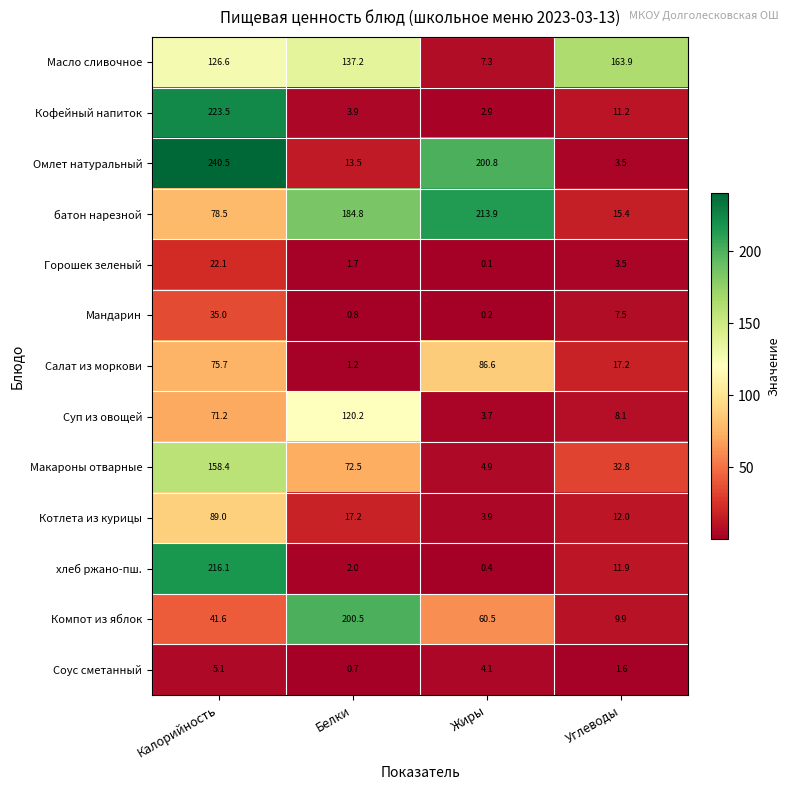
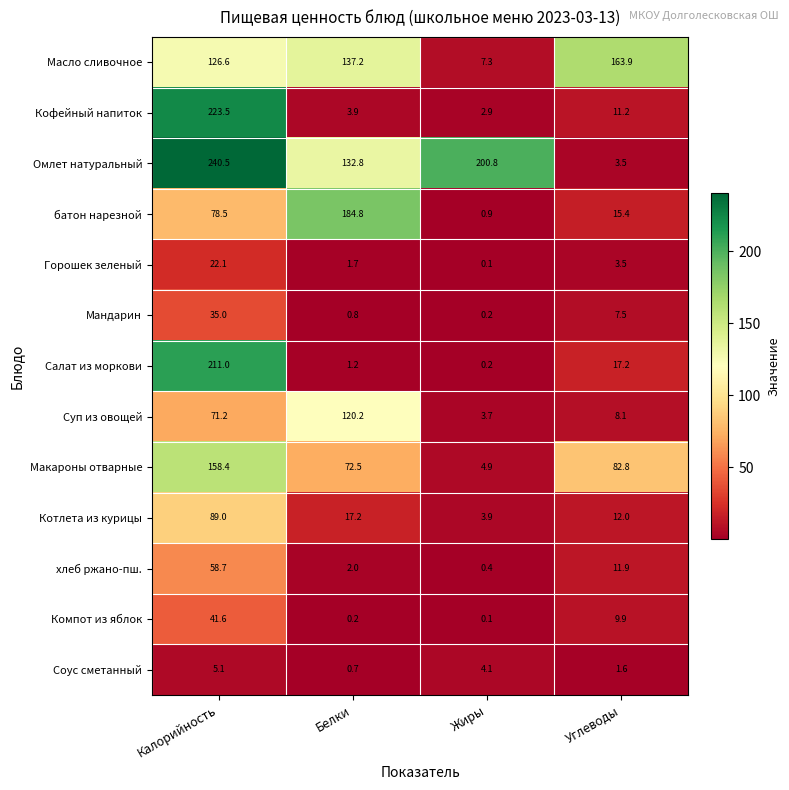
Омлет натуральный, Белки: 13.5 -> 132.8
батон нарезной, Жиры: 213.9 -> 0.9
Салат из моркови, Калорийность: 75.7 -> 211.0
Салат из моркови, Жиры: 86.6 -> 0.2
Макароны отварные, Углеводы: 32.8 -> 82.8
хлеб ржано-пш., Калорийность: 216.1 -> 58.7
Компот из яблок, Белки: 200.5 -> 0.2
Компот из яблок, Жиры: 60.5 -> 0.1
